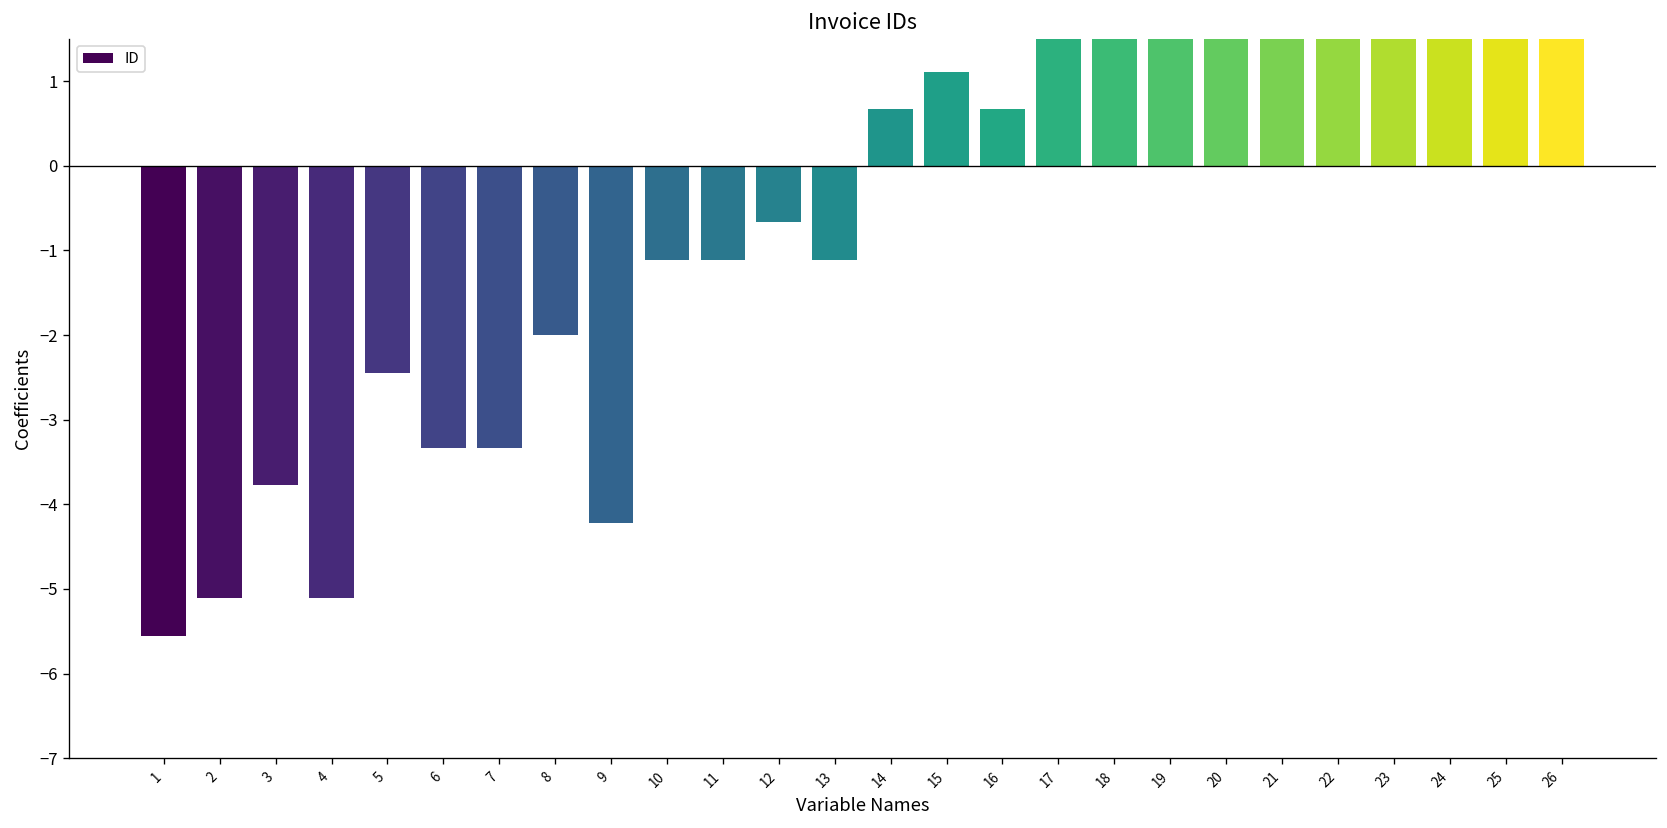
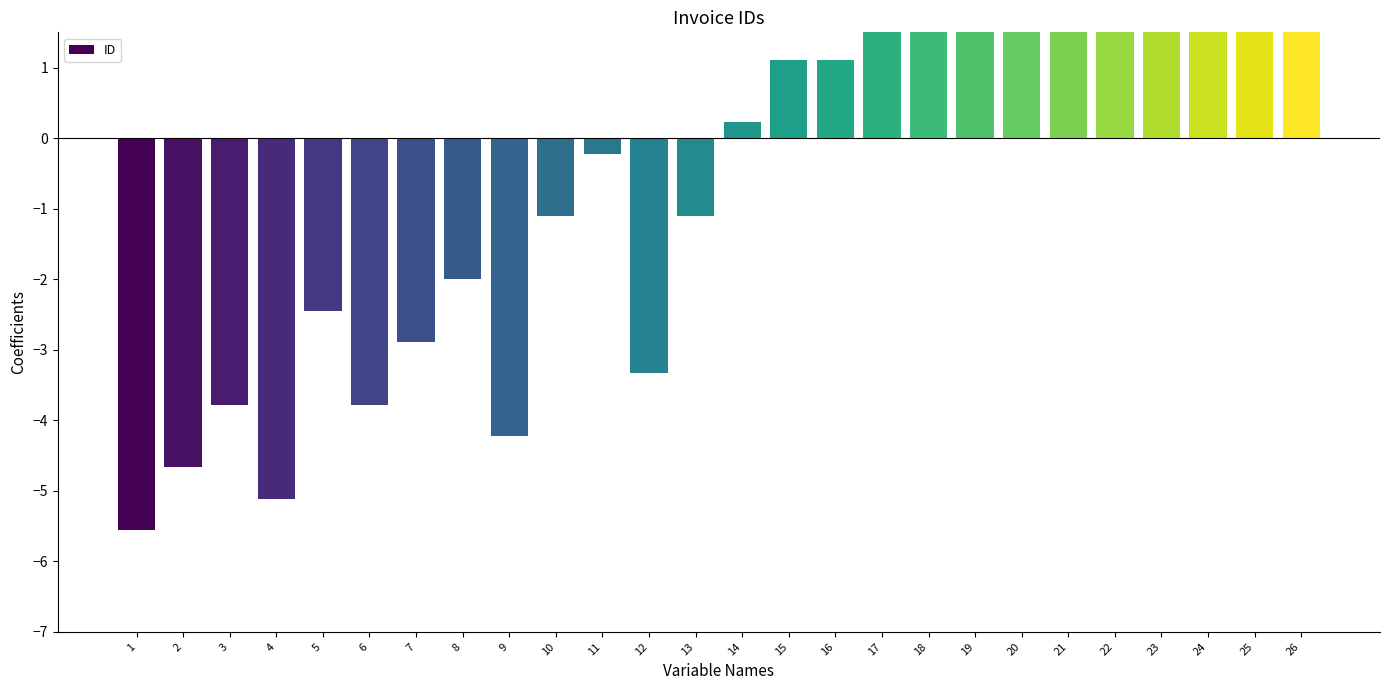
2: -5.1 -> -4.7
6: -3.3 -> -3.8
7: -3.3 -> -2.9
11: -1.1 -> -0.2
12: -0.7 -> -3.3
14: 0.7 -> 0.2
16: 0.7 -> 1.1
